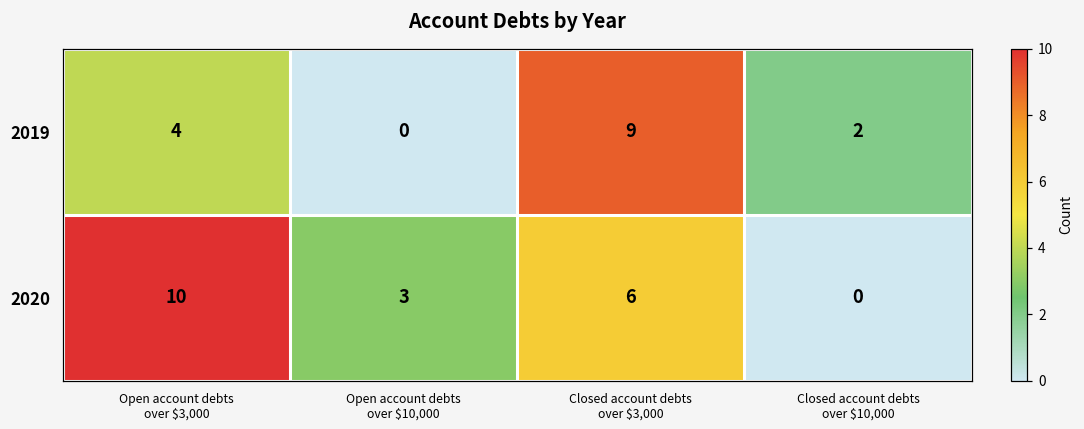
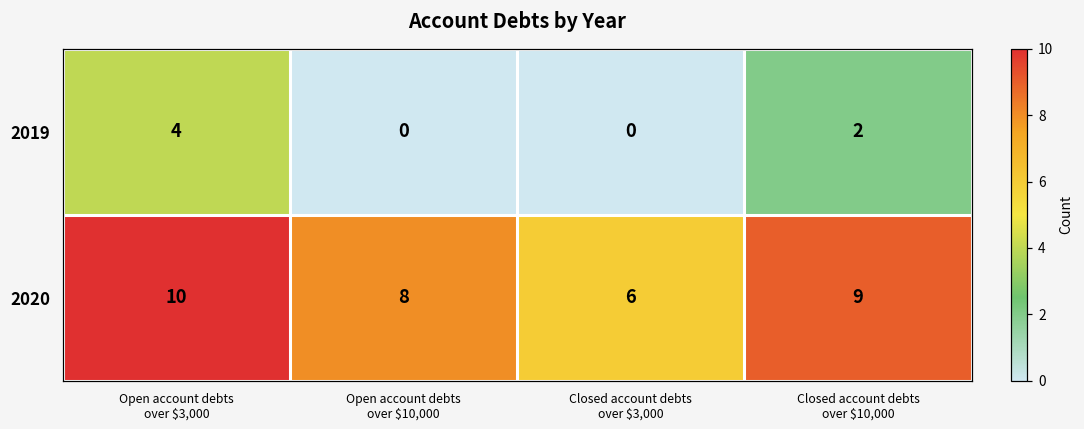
2019, Closed account debts over $3,000: 9 -> 0
2020, Open account debts over $10,000: 3 -> 8
2020, Closed account debts over $10,000: 0 -> 9
